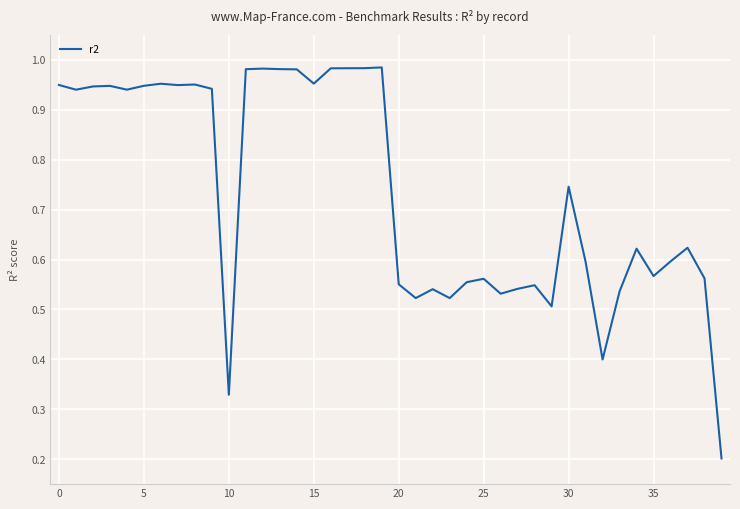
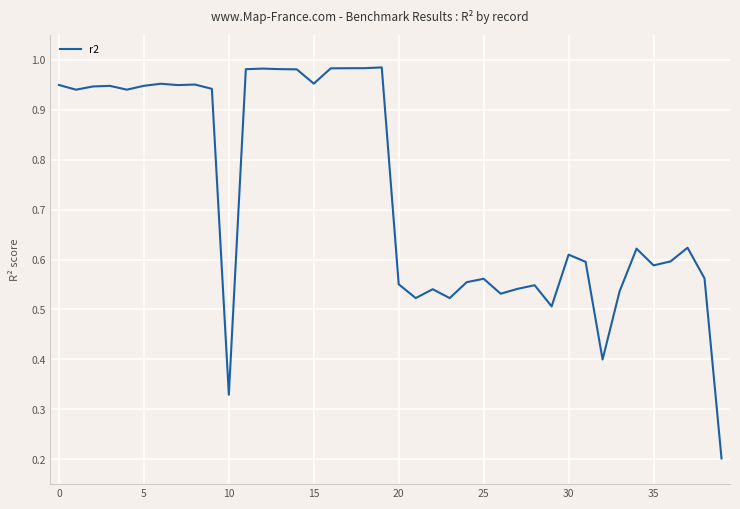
30: 0.75 -> 0.61
35: 0.57 -> 0.59
